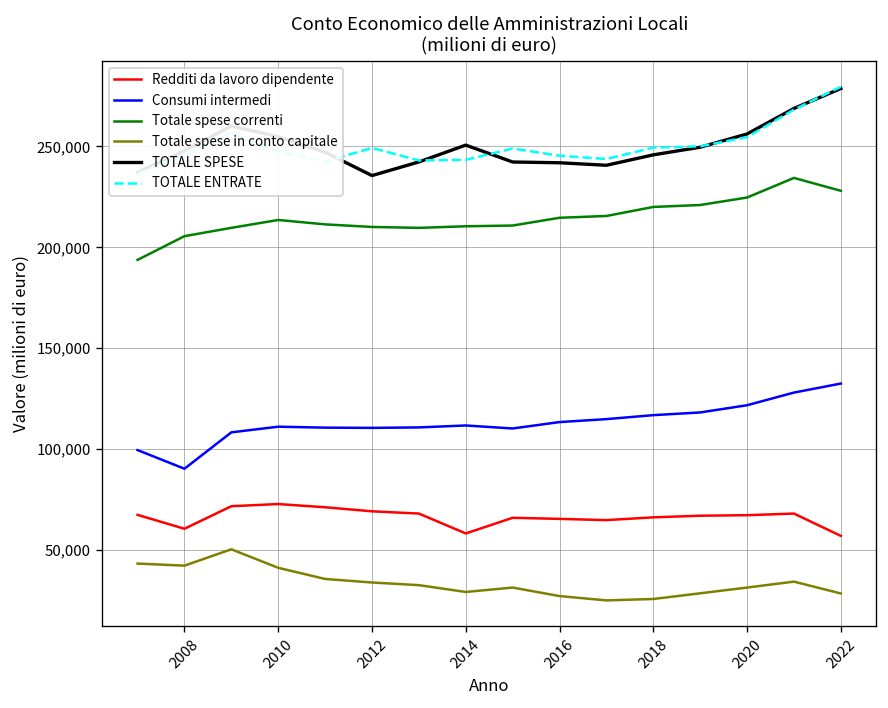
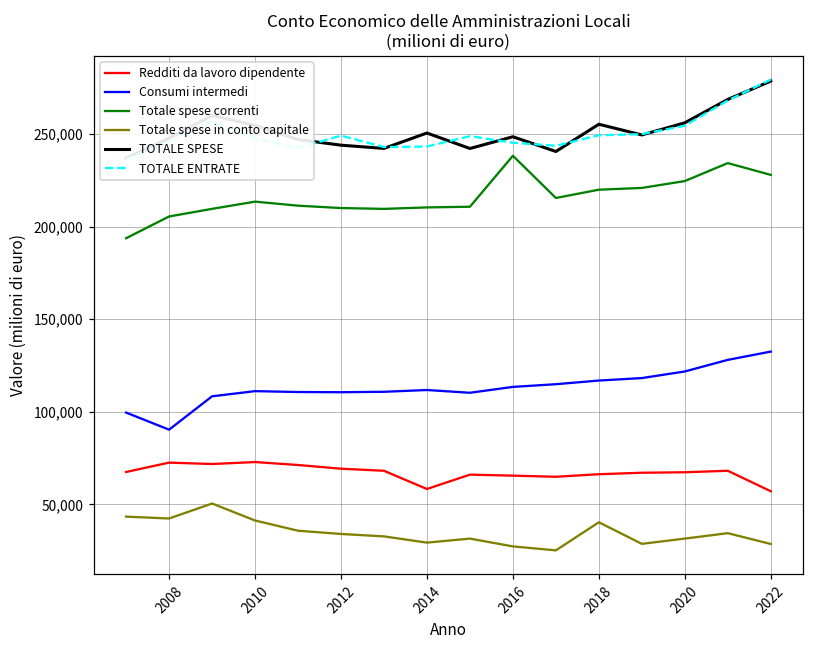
Redditi da lavoro dipendente, 2008: 61,000 -> 73,000
TOTALE SPESE, 2012: 236,000 -> 244,000
Totale spese correnti, 2016: 215,000 -> 238,000
TOTALE SPESE, 2016: 242,000 -> 249,000
Totale spese in conto capitale, 2018: 26,000 -> 40,000
TOTALE SPESE, 2018: 246,000 -> 255,000
